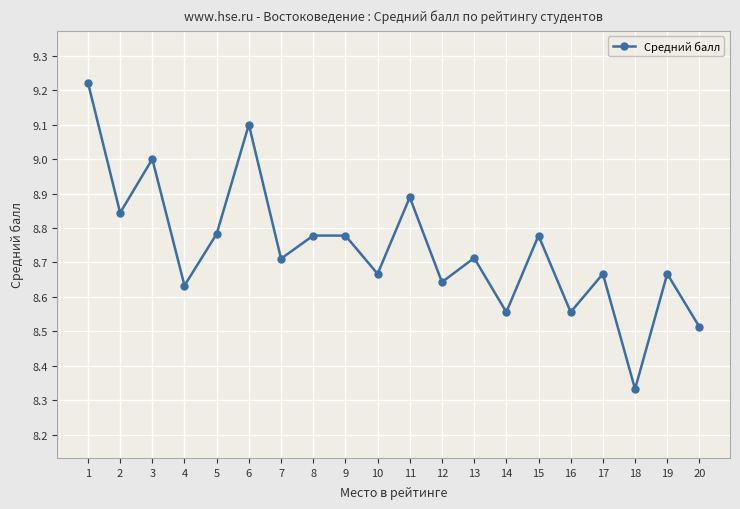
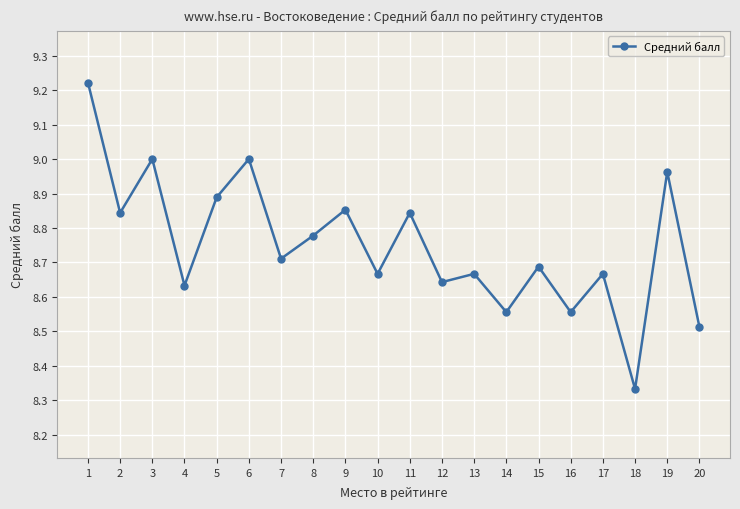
5: 8.78 -> 8.89
6: 9.1 -> 9.0
9: 8.78 -> 8.85
11: 8.89 -> 8.84
13: 8.71 -> 8.67
15: 8.78 -> 8.69
19: 8.67 -> 8.96
